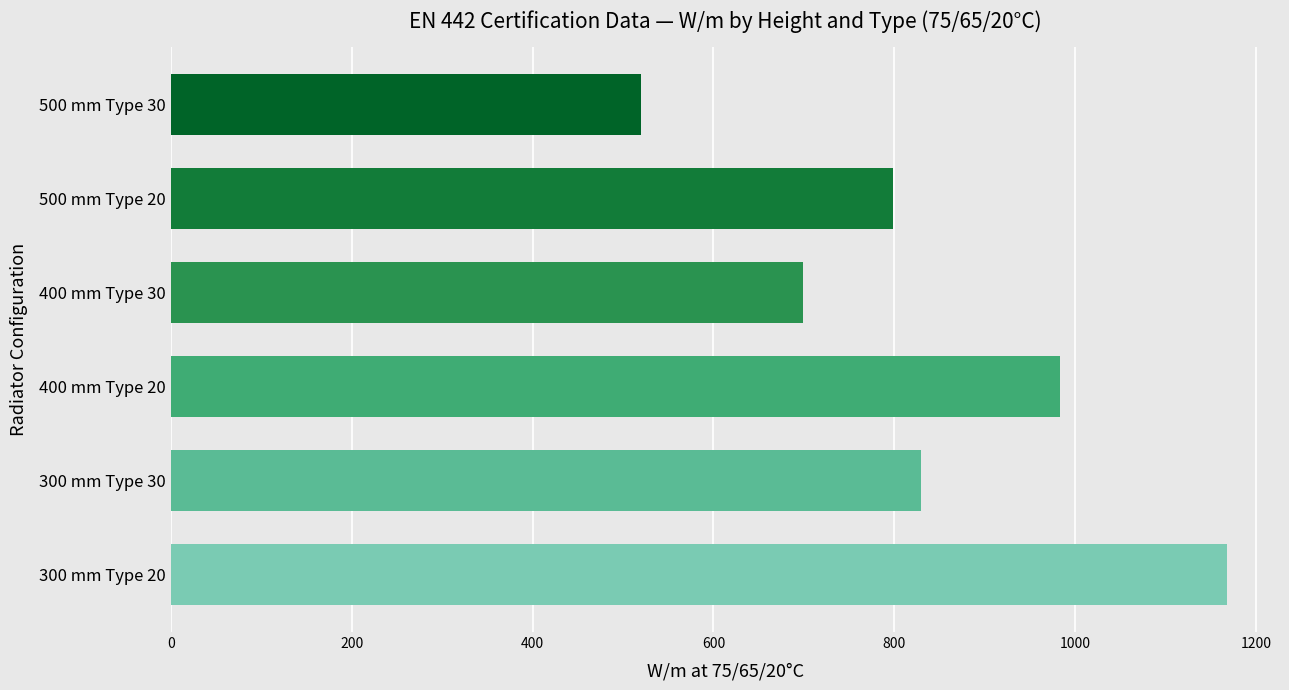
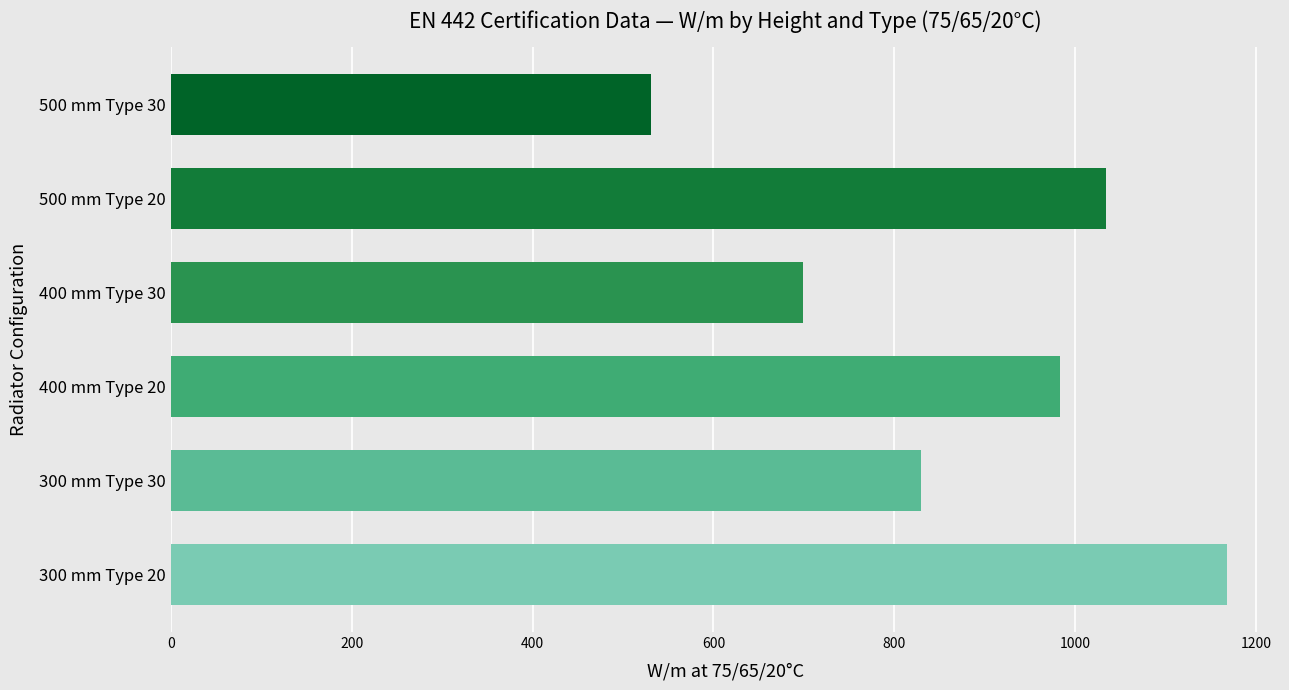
500 mm Type 30: 520 -> 530
500 mm Type 20: 800 -> 1030
